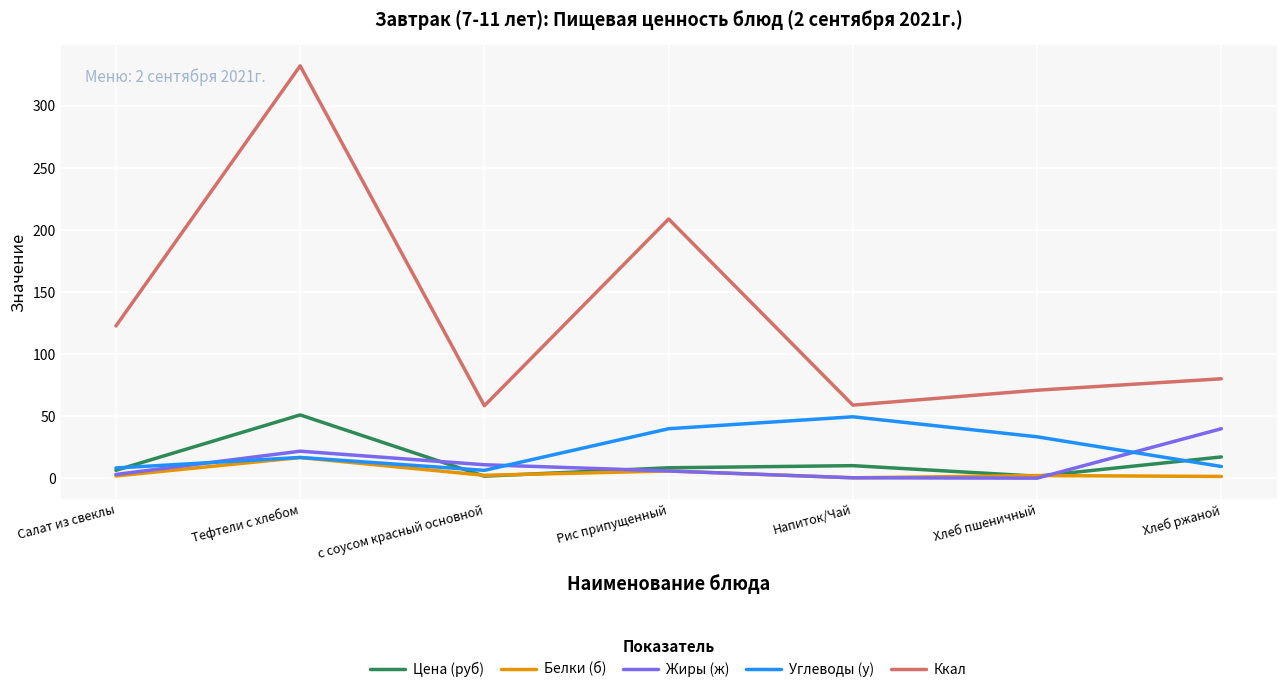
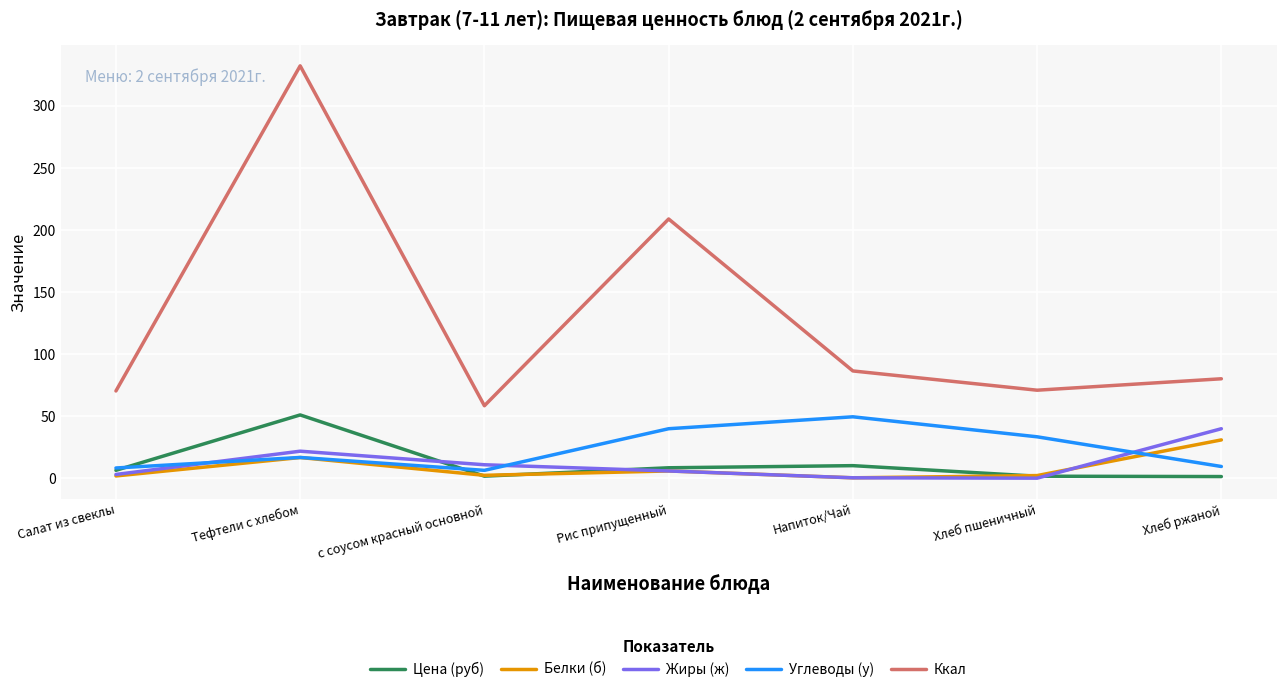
Ккал, Салат из свеклы: 123 -> 70
Ккал, Напиток/Чай: 59 -> 87
Цена (руб), Хлеб ржаной: 17 -> 2
Белки (б), Хлеб ржаной: 2 -> 31
